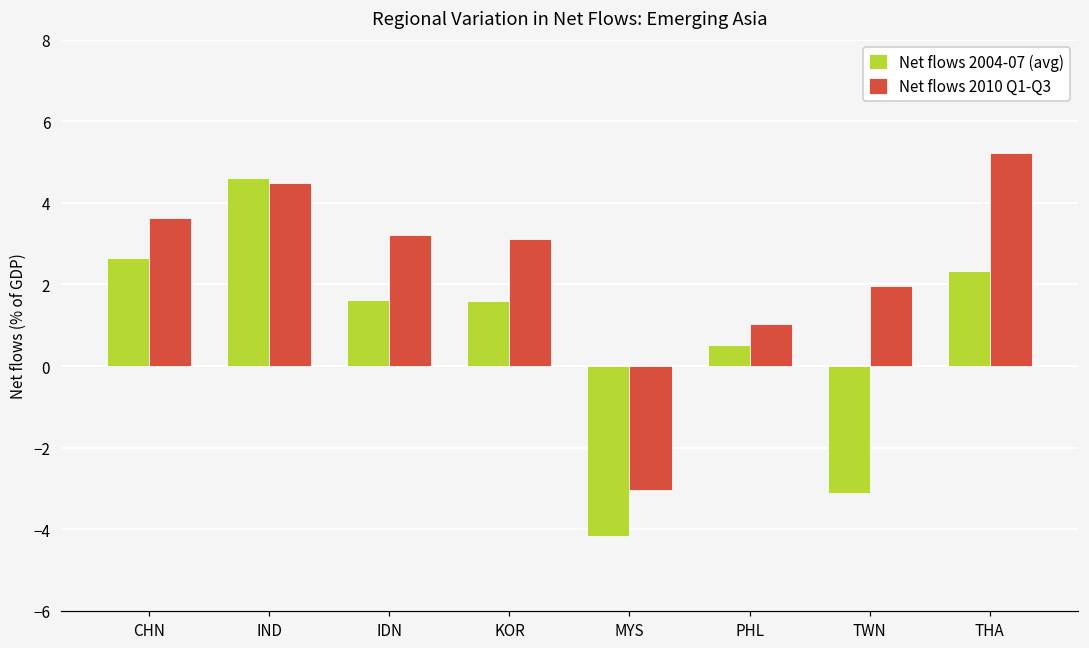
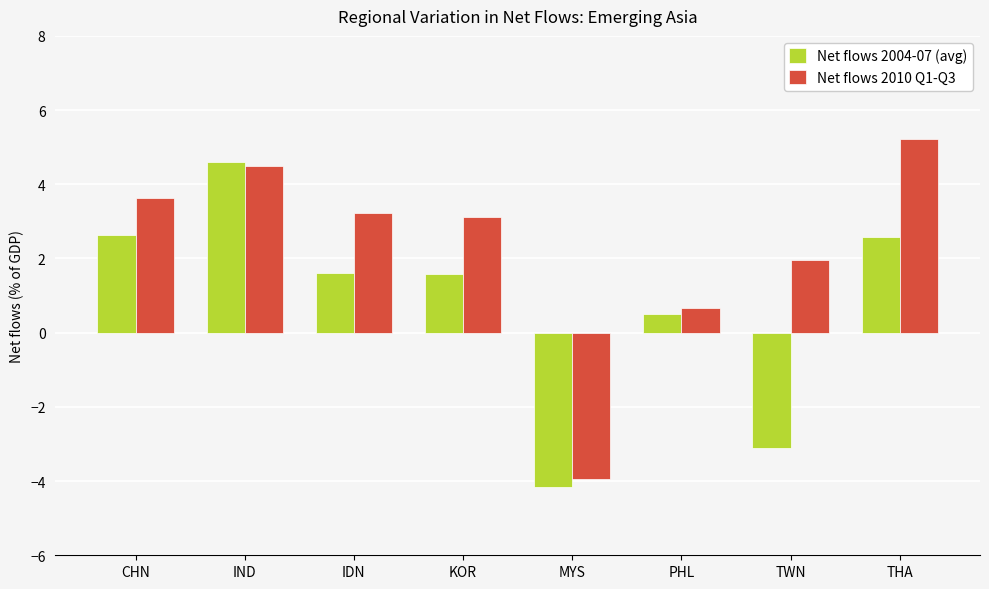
Net flows 2010 Q1-Q3, MYS: -3.0 -> -3.9
Net flows 2010 Q1-Q3, PHL: 1.0 -> 0.7
Net flows 2004-07 (avg), THA: 2.3 -> 2.6
